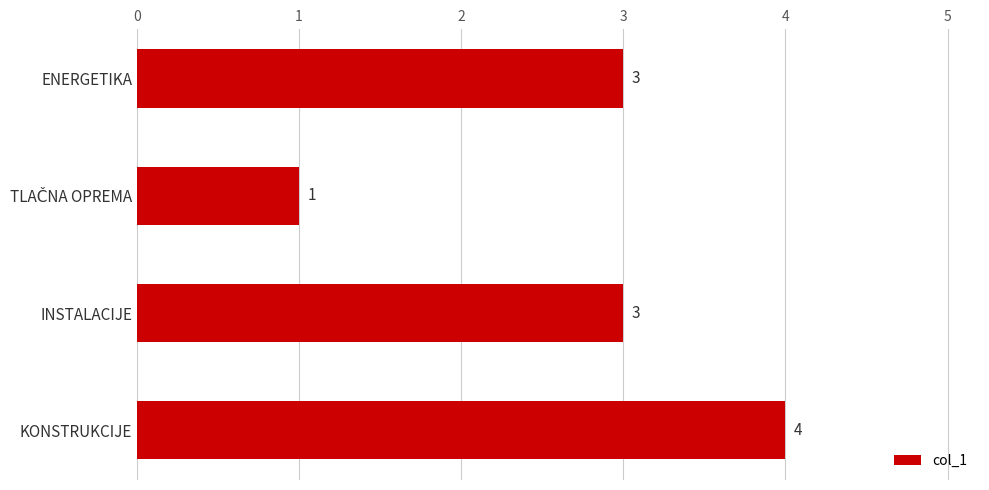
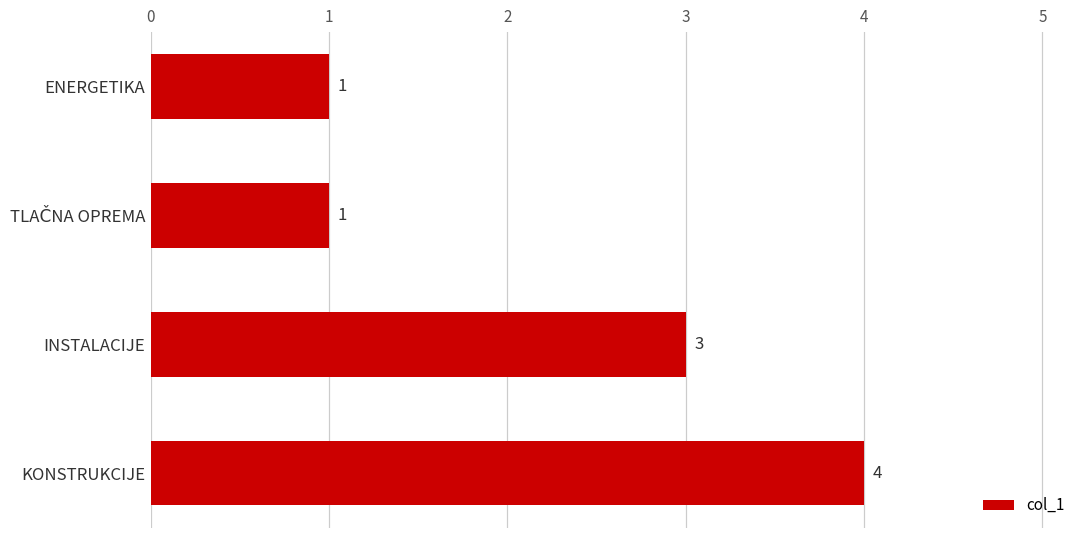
ENERGETIKA: 3 -> 1
